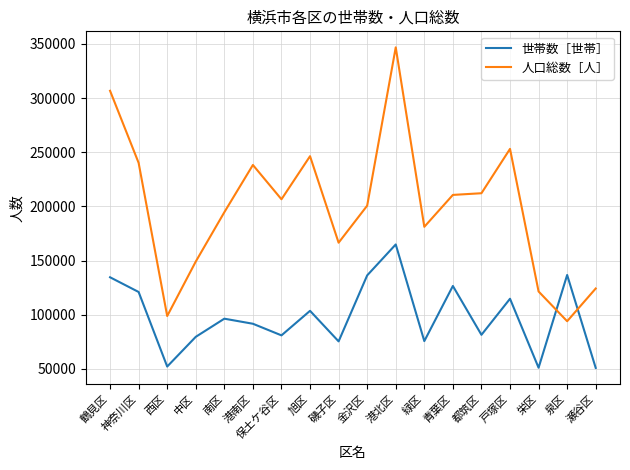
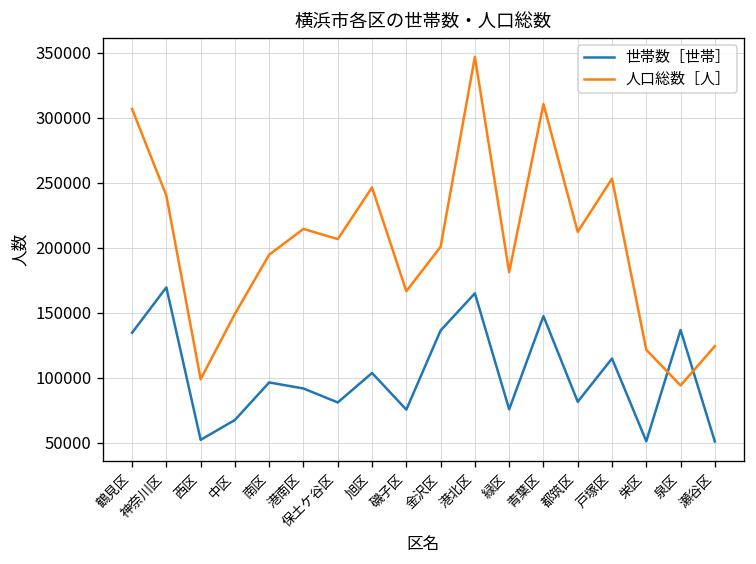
世帯数［世帯］, 神奈川区: 121000 -> 169000
世帯数［世帯］, 中区: 80000 -> 67000
人口総数［人］, 港南区: 238000 -> 214000
世帯数［世帯］, 青葉区: 126000 -> 147000
人口総数［人］, 青葉区: 211000 -> 311000
